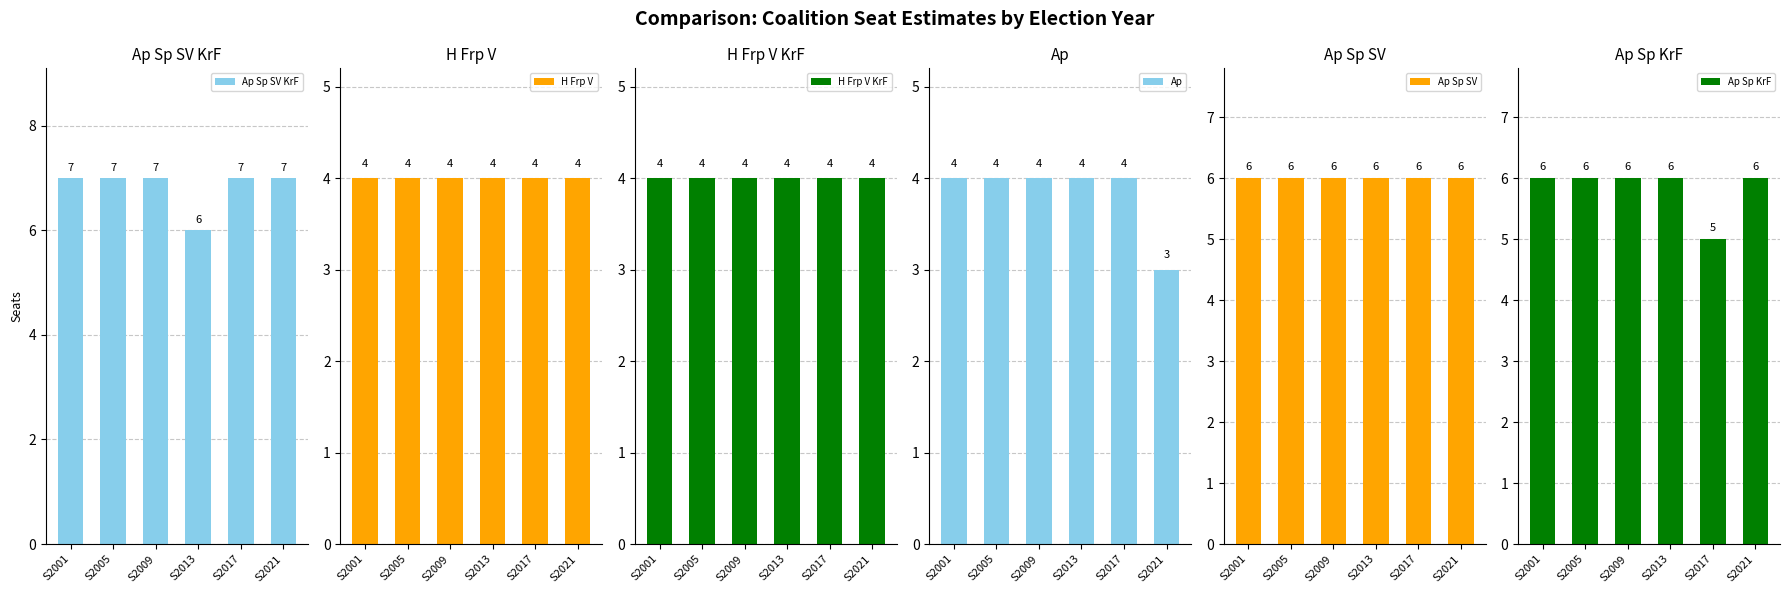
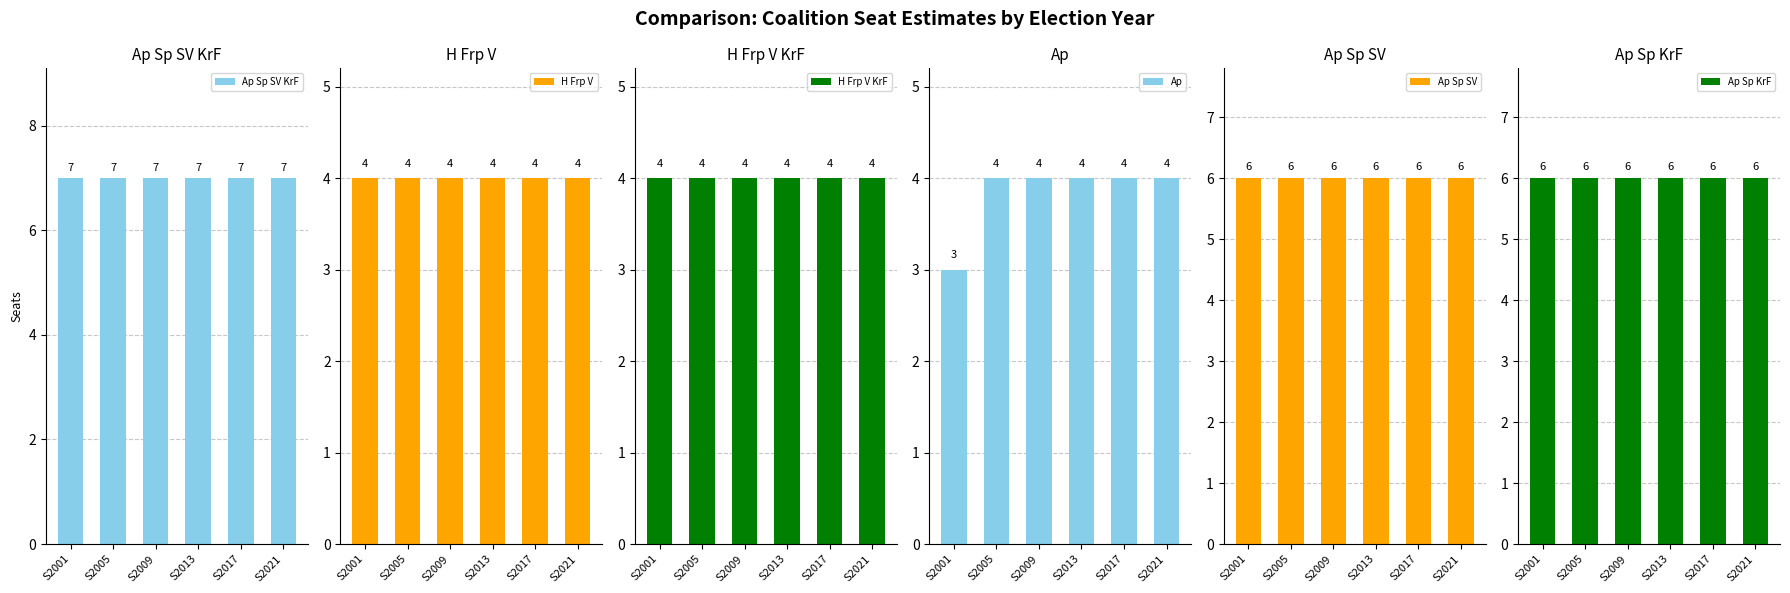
Ap Sp SV KrF, S2013: 6 -> 7
Ap, S2001: 4 -> 3
Ap, S2021: 3 -> 4
Ap Sp KrF, S2017: 5 -> 6
